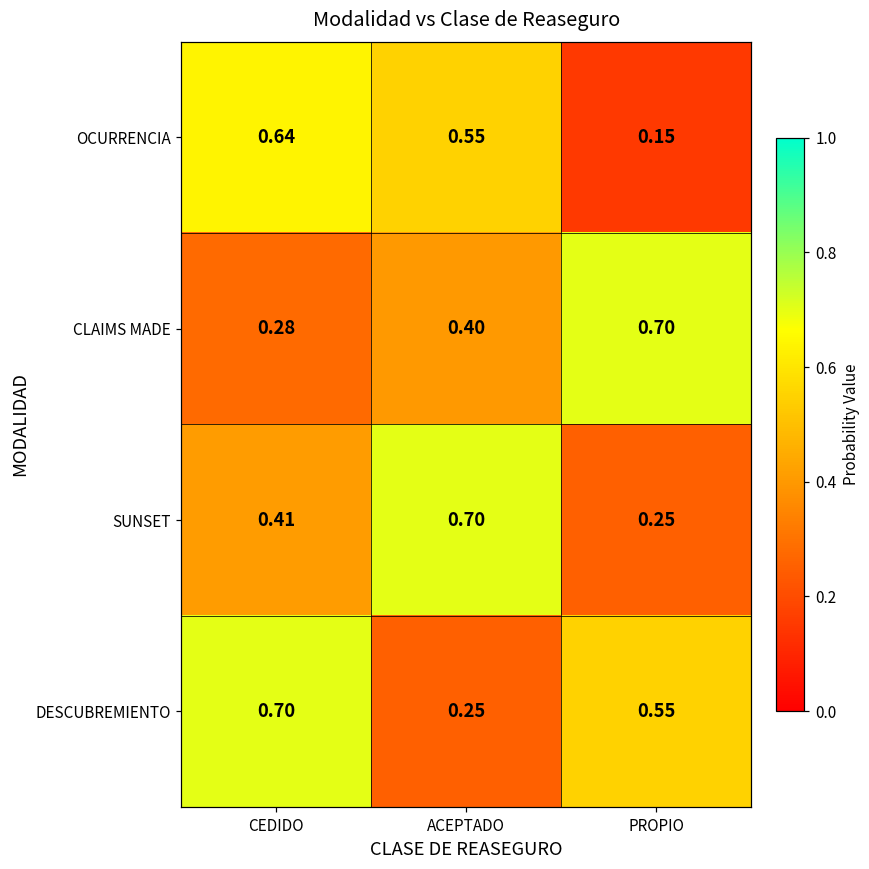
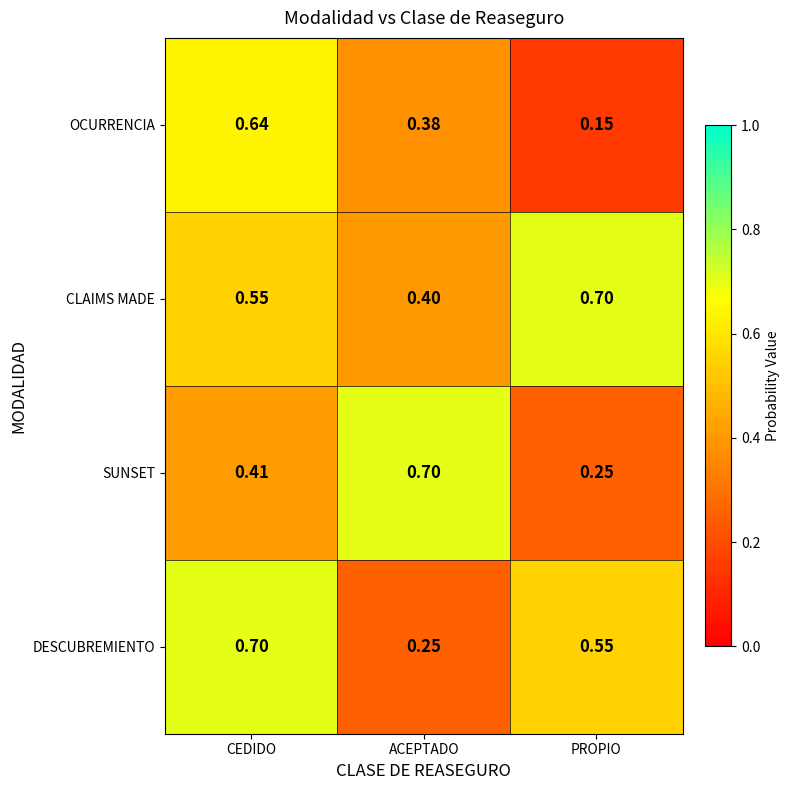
OCURRENCIA, ACEPTADO: 0.55 -> 0.38
CLAIMS MADE, CEDIDO: 0.28 -> 0.55
